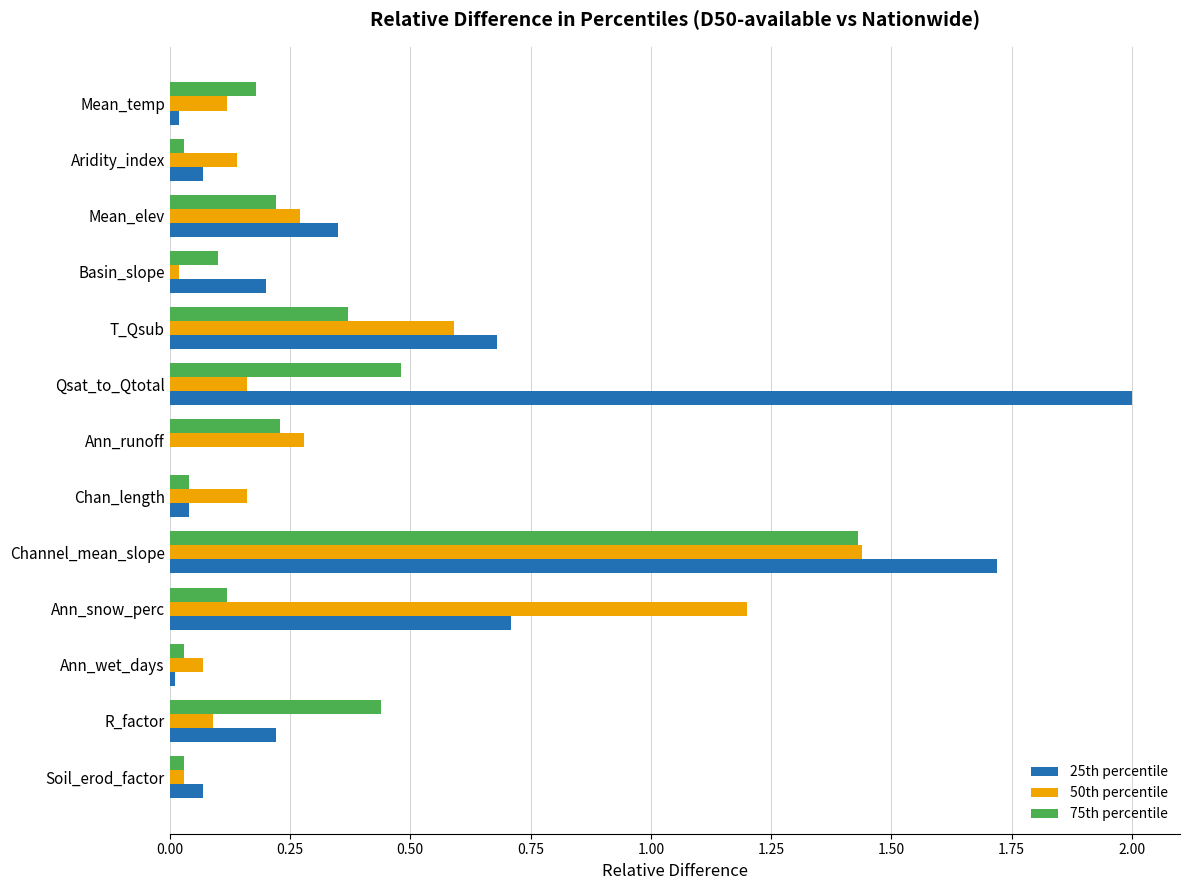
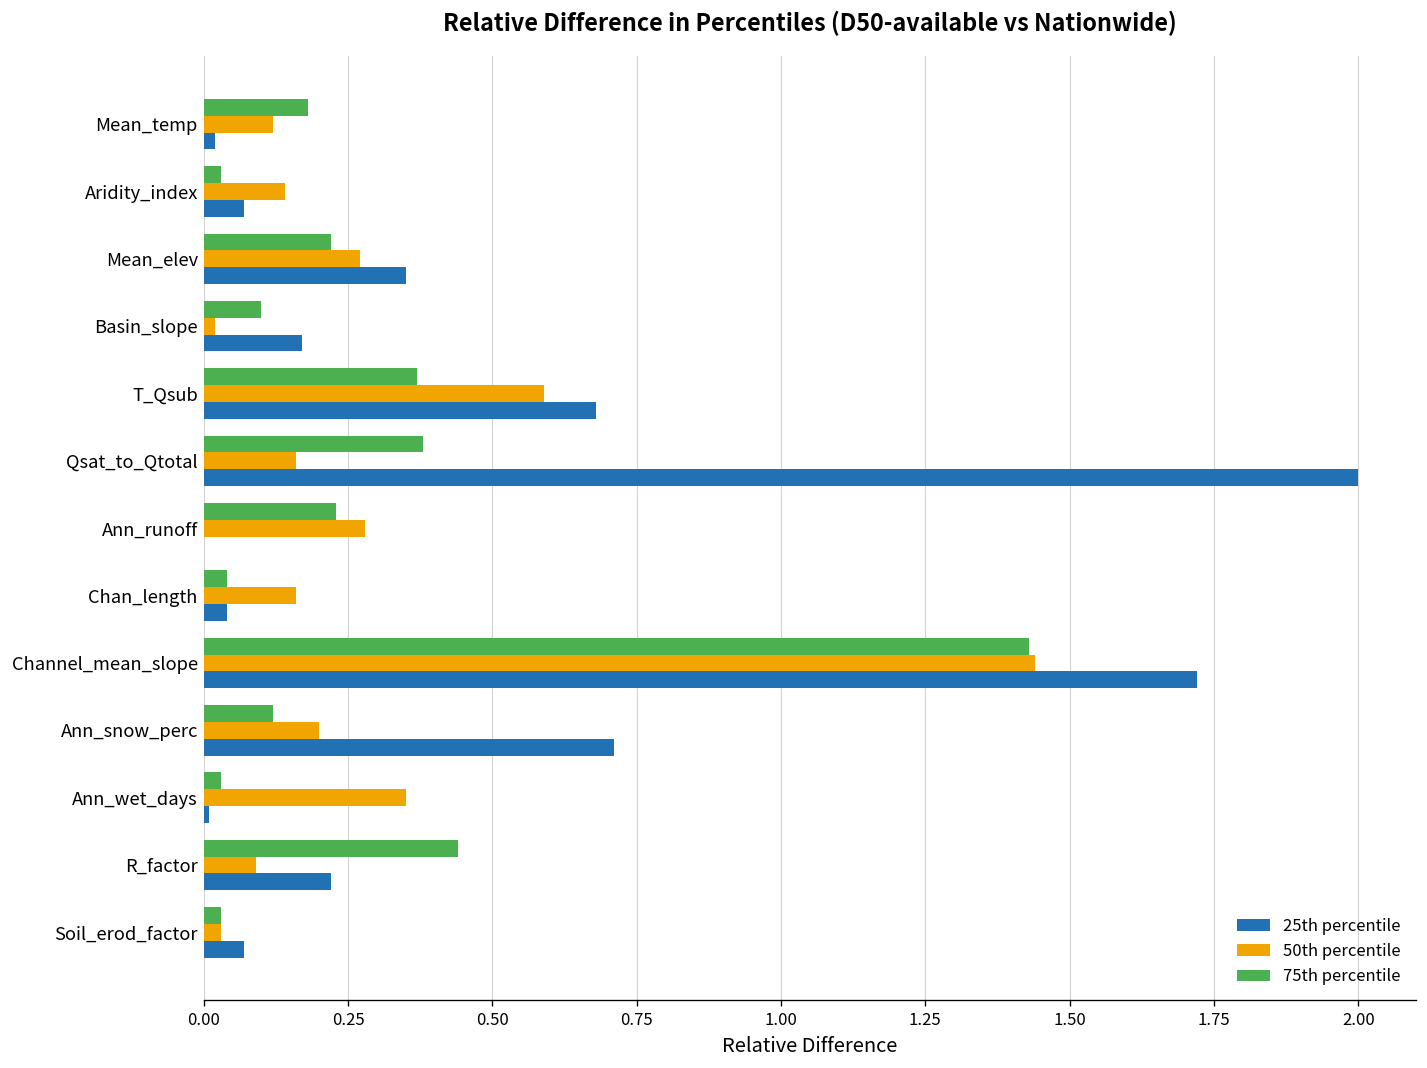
25th percentile, Basin_slope: 0.20 -> 0.17
75th percentile, Qsat_to_Qtotal: 0.48 -> 0.38
50th percentile, Ann_snow_perc: 1.2 -> 0.2
50th percentile, Ann_wet_days: 0.07 -> 0.35
